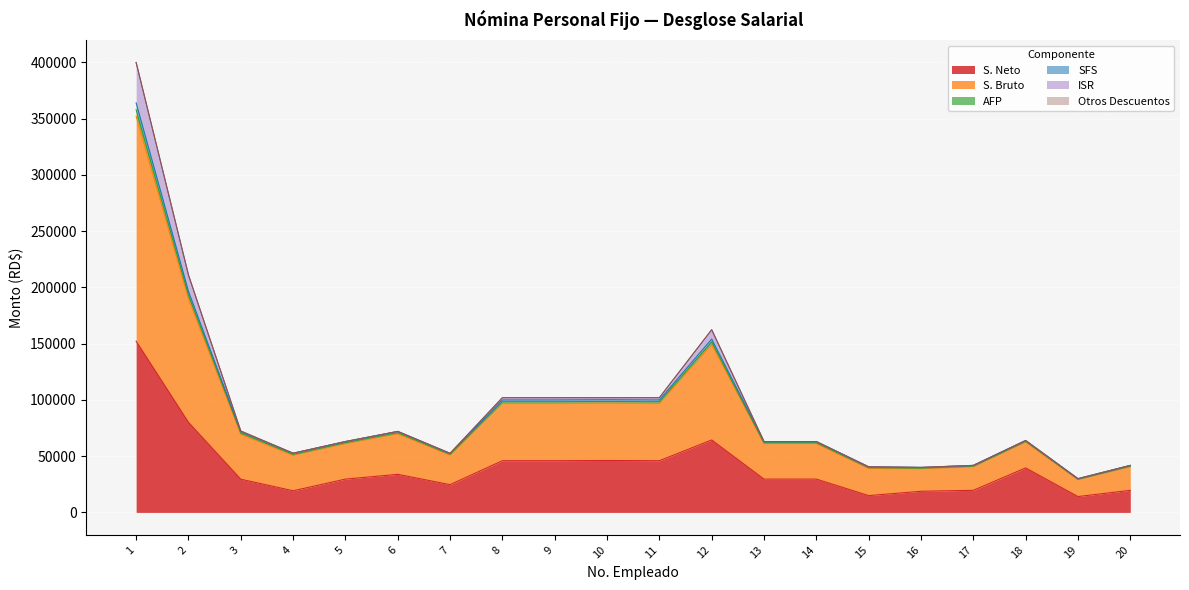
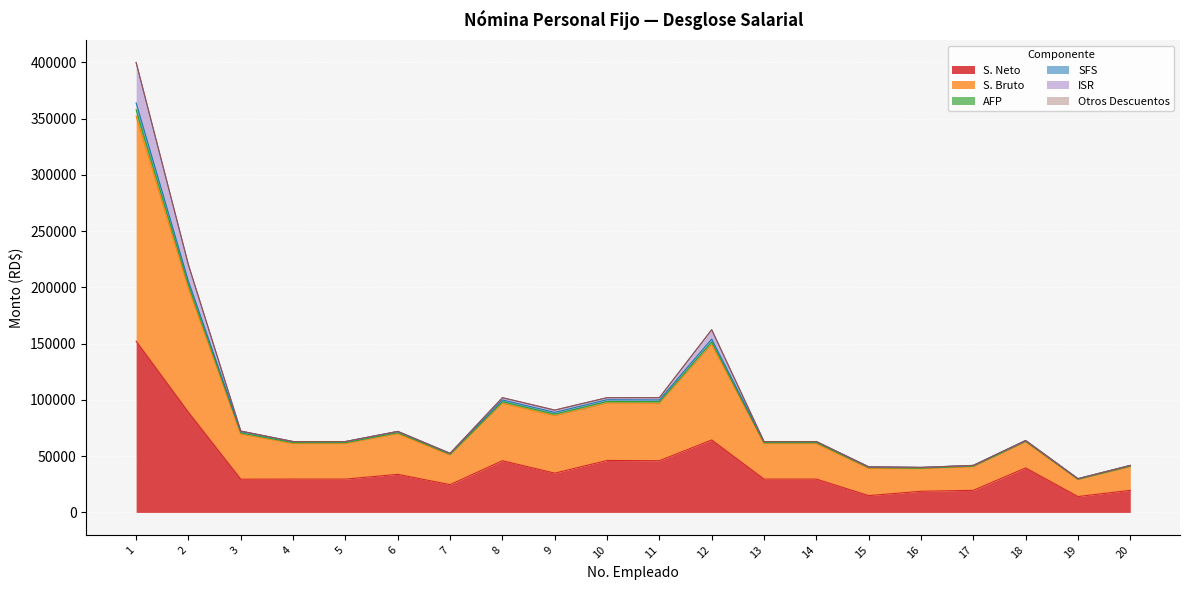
S. Neto, 2: 80000 -> 89000
S. Neto, 4: 19000 -> 30000
S. Neto, 9: 46000 -> 35000
